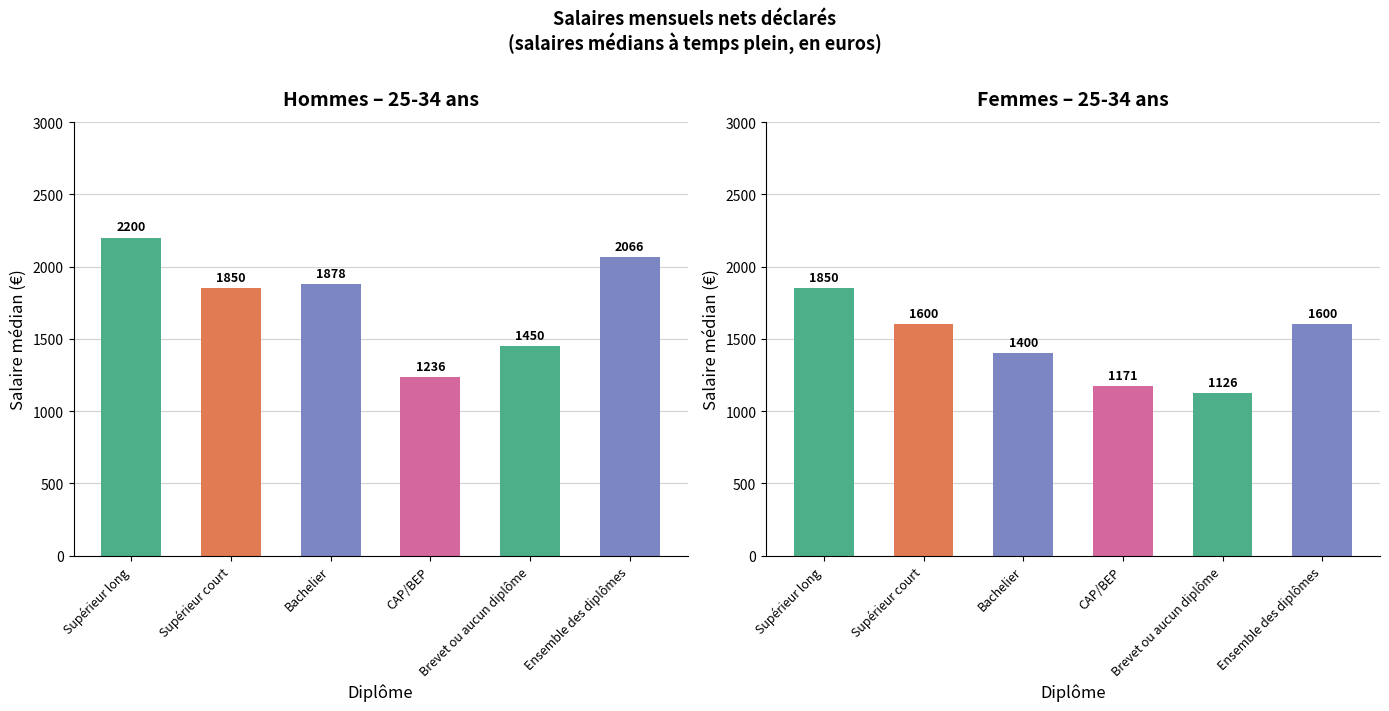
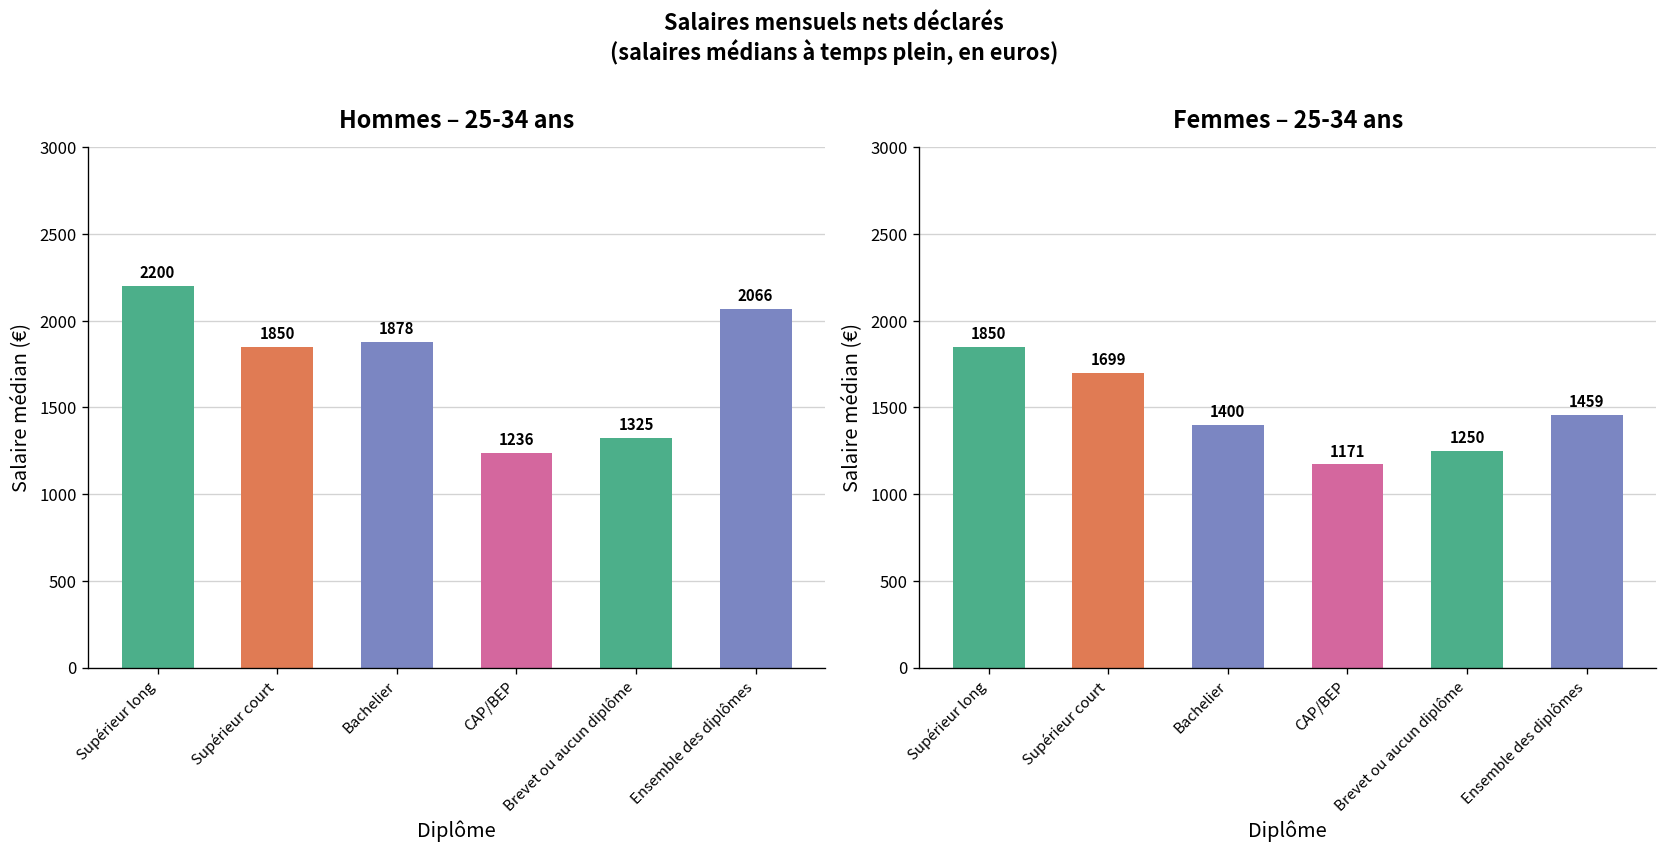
Hommes – 25-34 ans, Brevet ou aucun diplôme: 1450 -> 1325
Femmes – 25-34 ans, Supérieur court: 1600 -> 1699
Femmes – 25-34 ans, Brevet ou aucun diplôme: 1126 -> 1250
Femmes – 25-34 ans, Ensemble des diplômes: 1600 -> 1459
